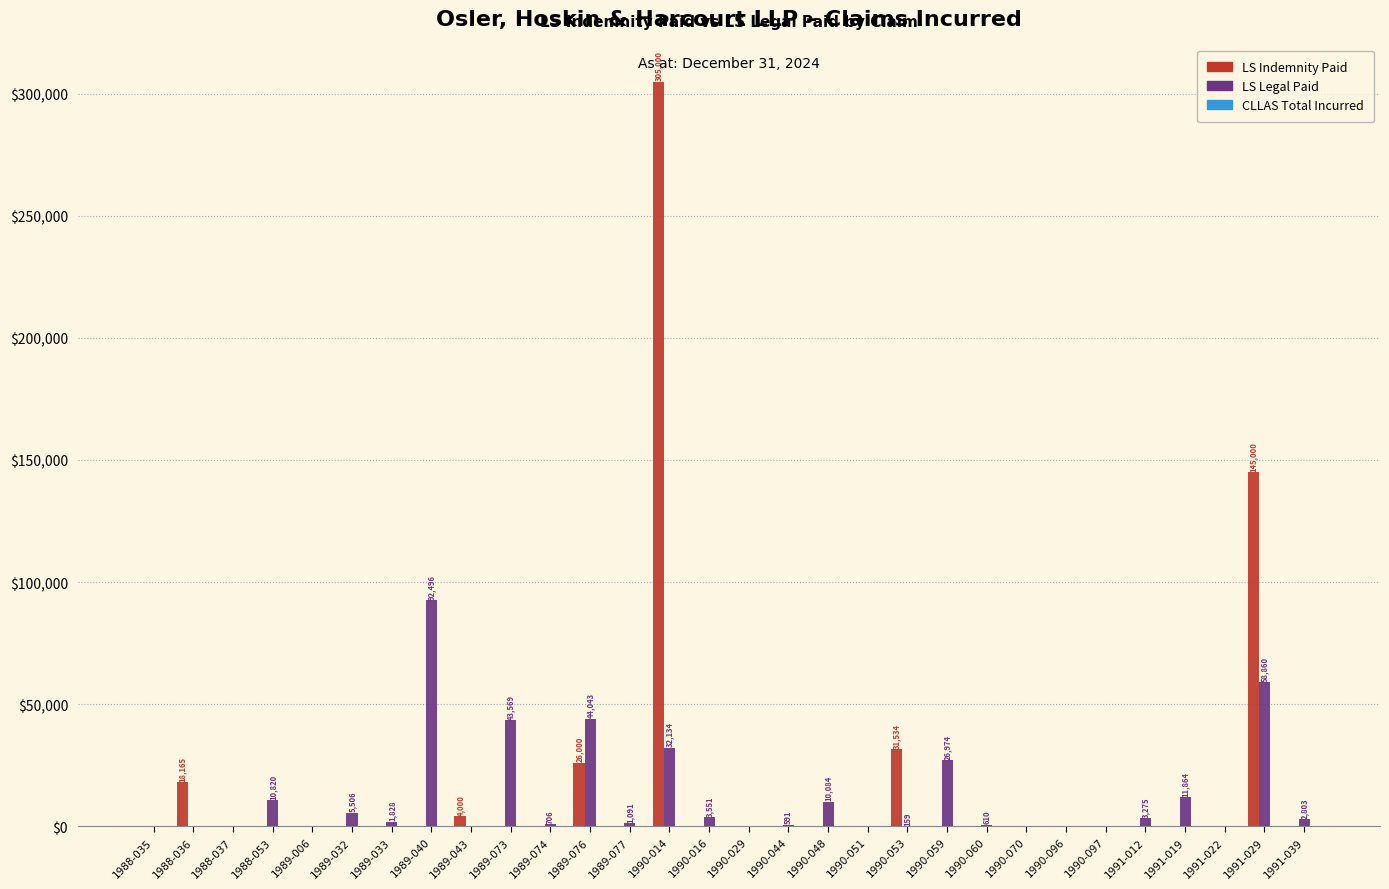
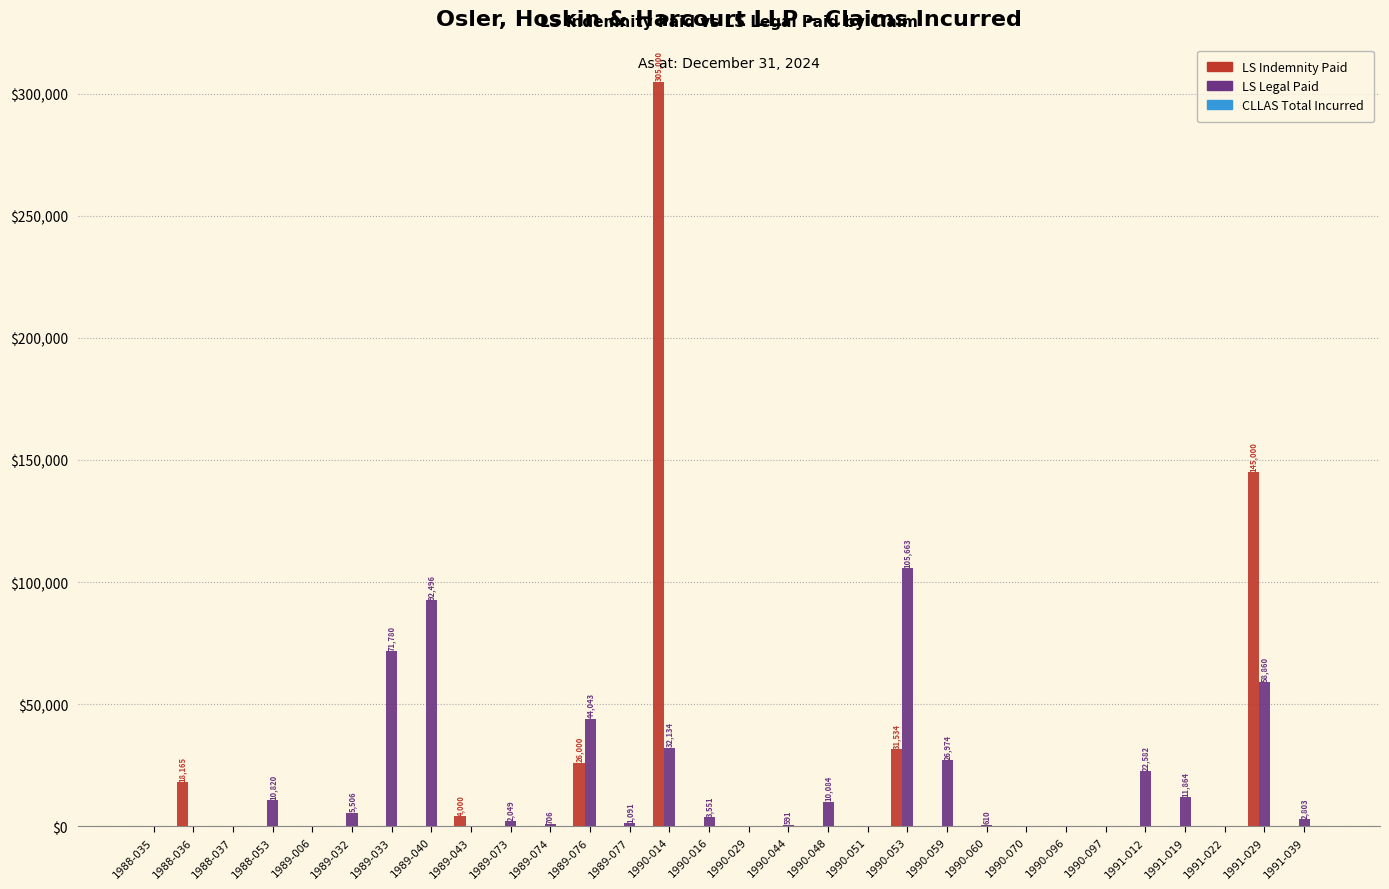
LS Legal Paid, 1989-033: 1,828 -> 71,780
LS Legal Paid, 1989-073: 43,569 -> 2,049
LS Legal Paid, 1990-053: 159 -> 105,663
LS Legal Paid, 1991-012: 3,275 -> 22,582
